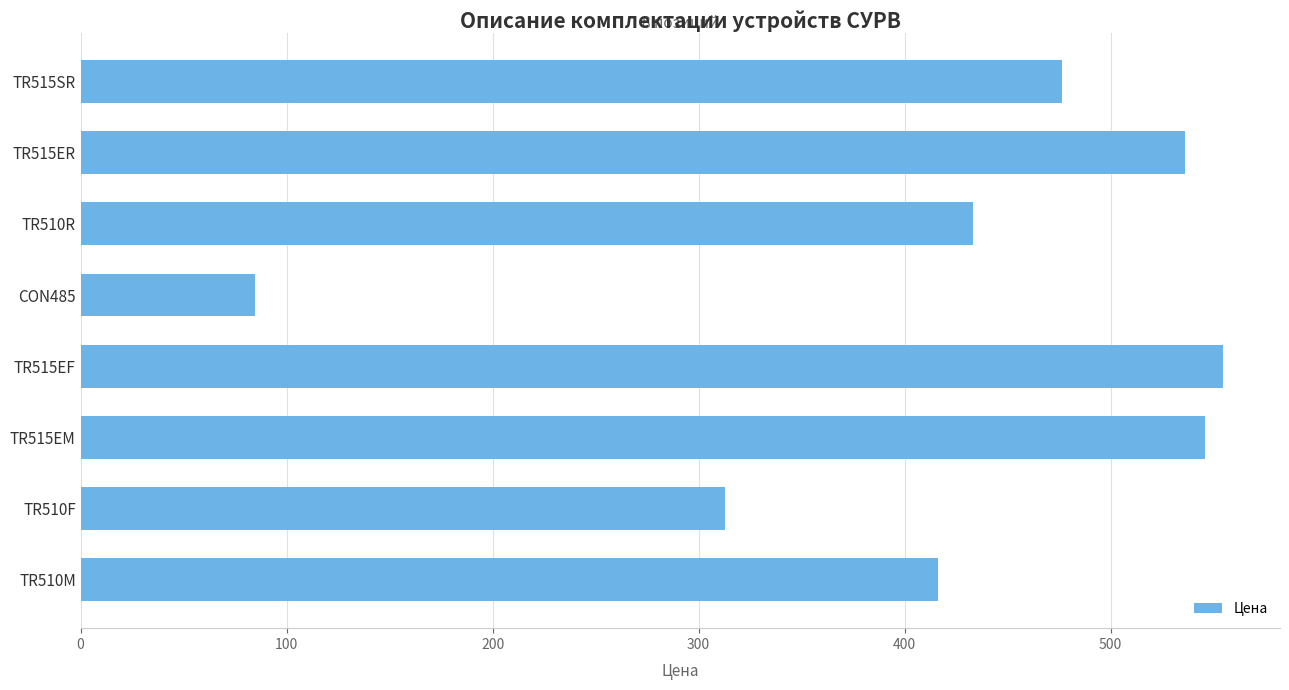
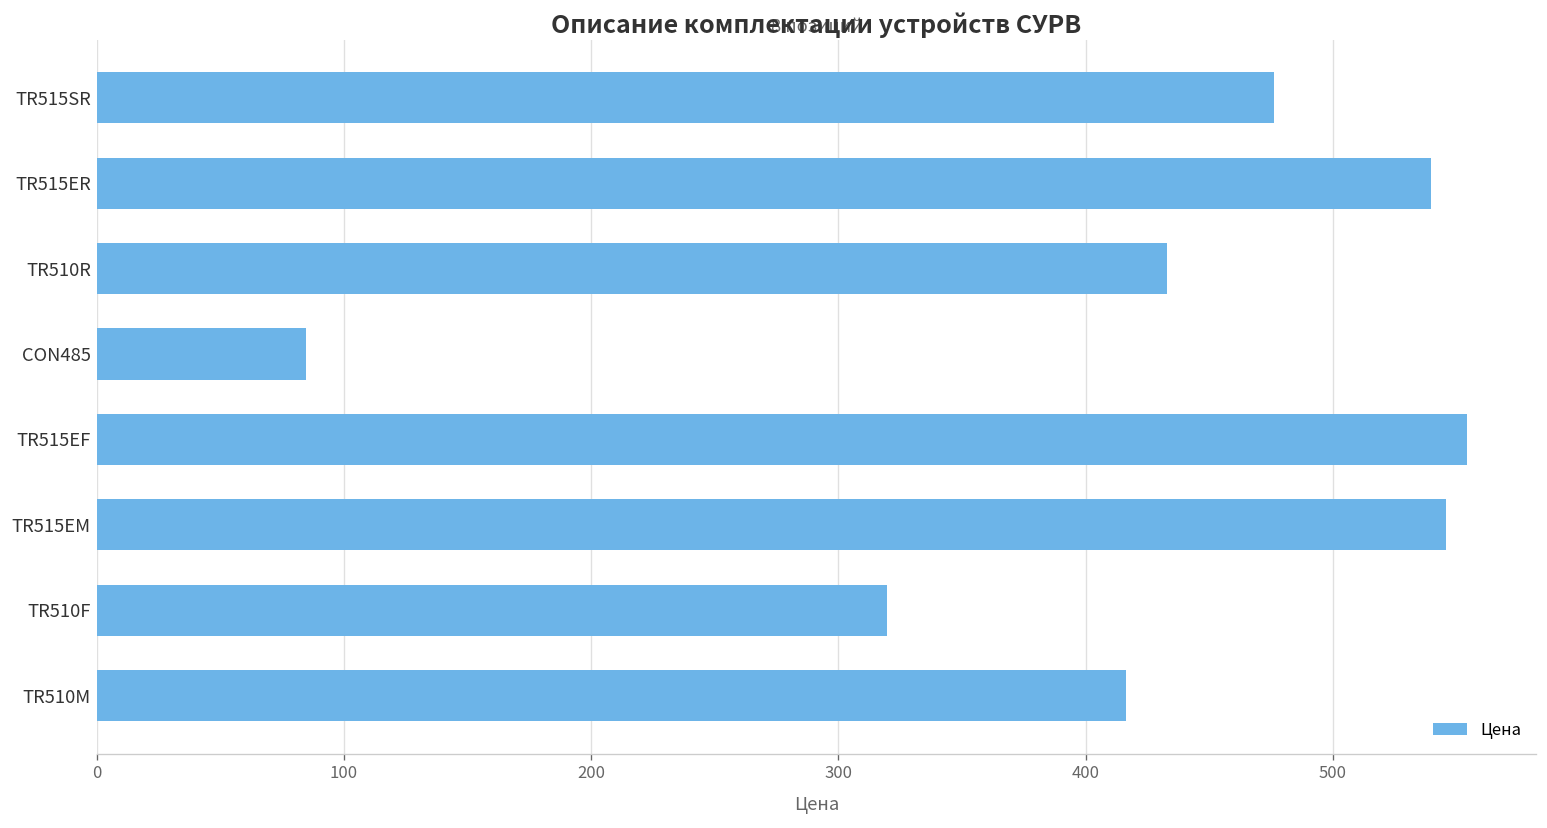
TR515ER: 536 -> 540
TR510F: 313 -> 320
